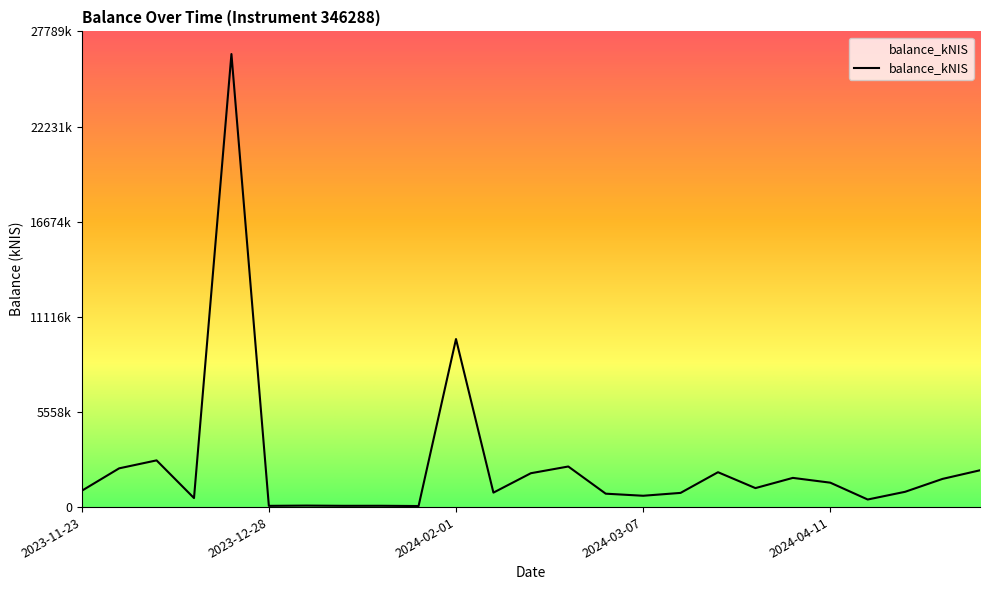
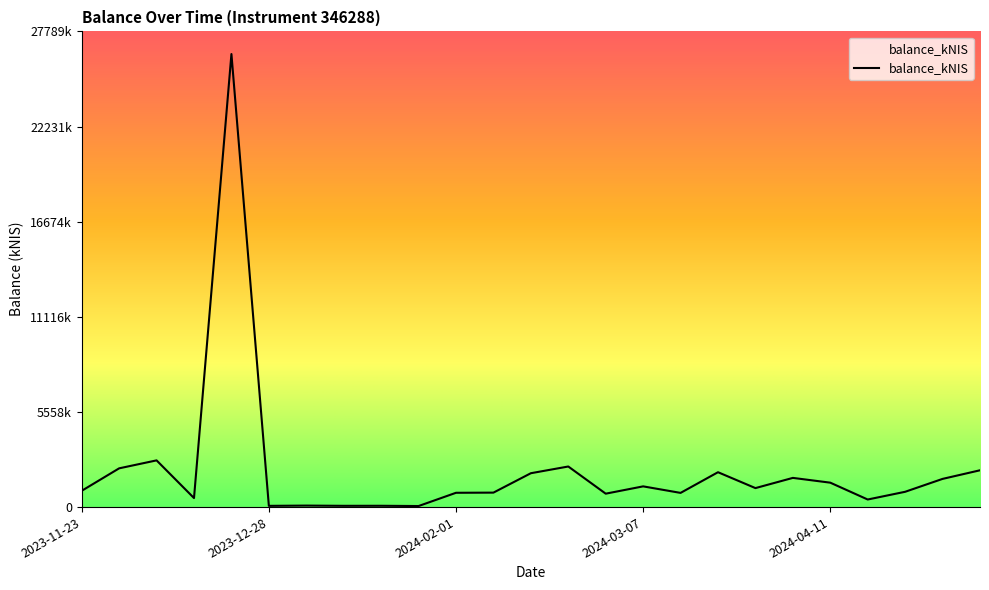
2024-02-01: 9800000 -> 800000
2024-03-07: 700000 -> 1200000
